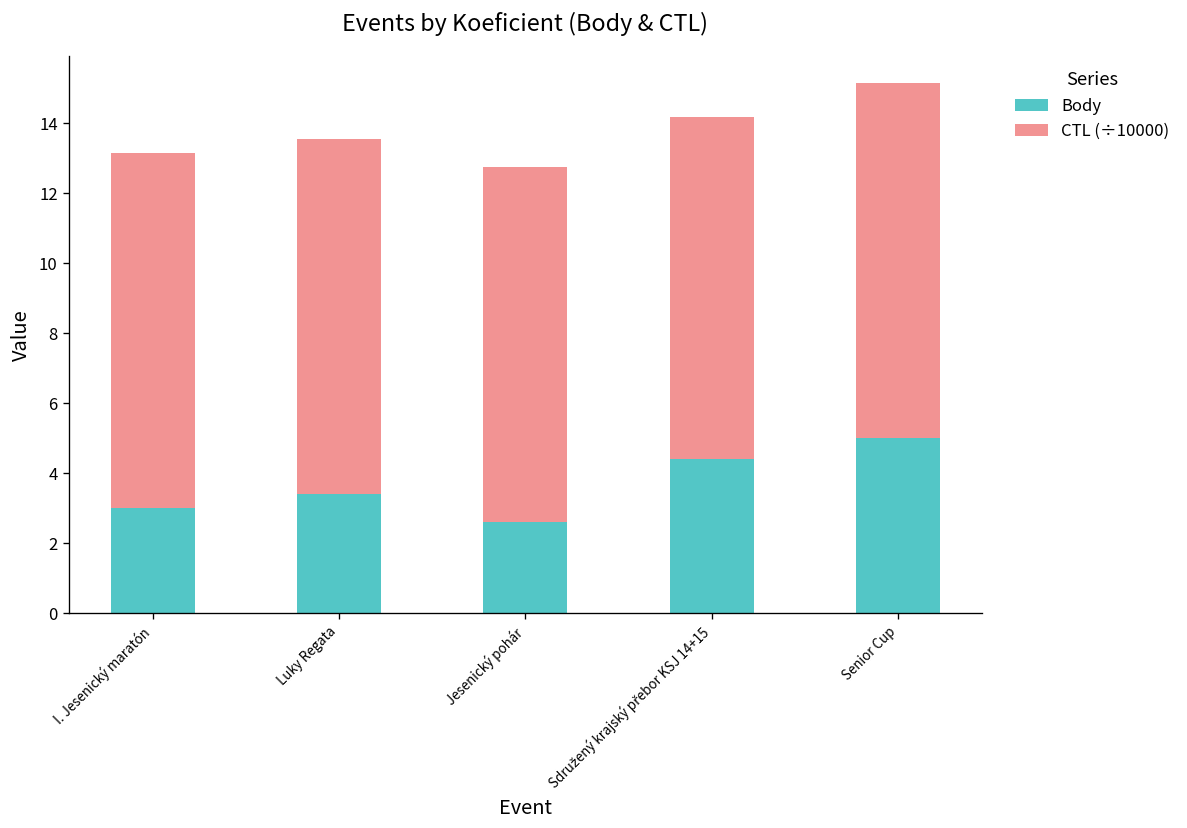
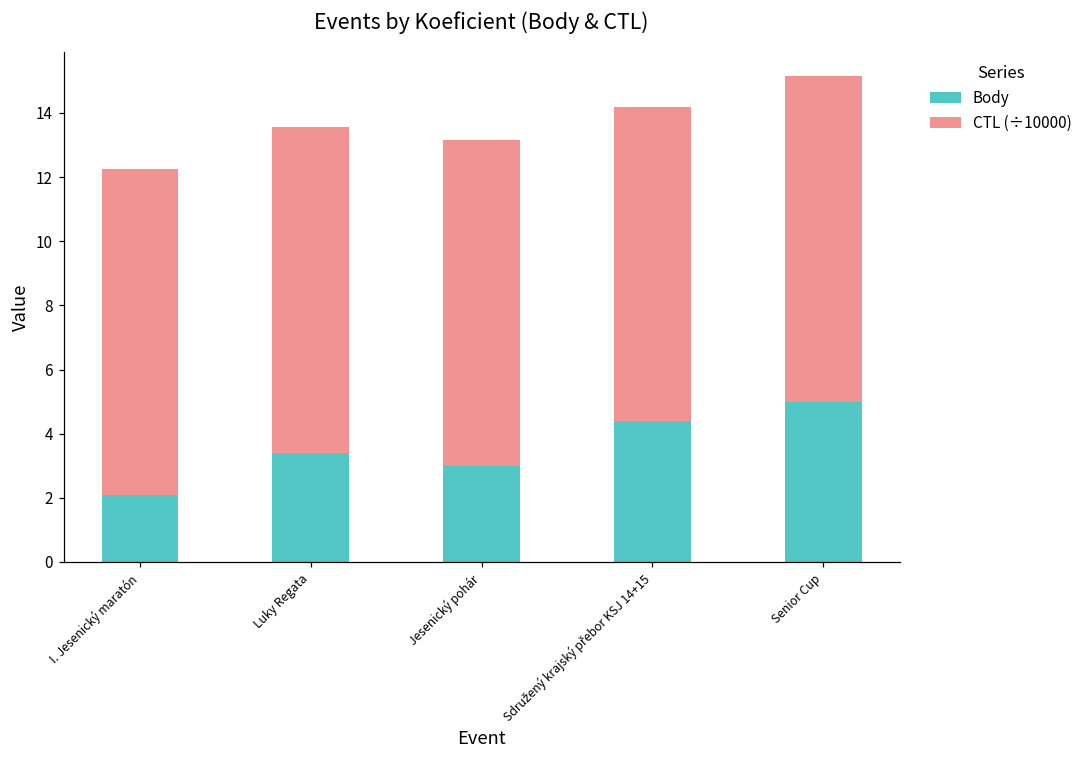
Body, I. Jesenický maratón: 3.0 -> 2.1
Body, Jesenický pohár: 2.6 -> 3.0
